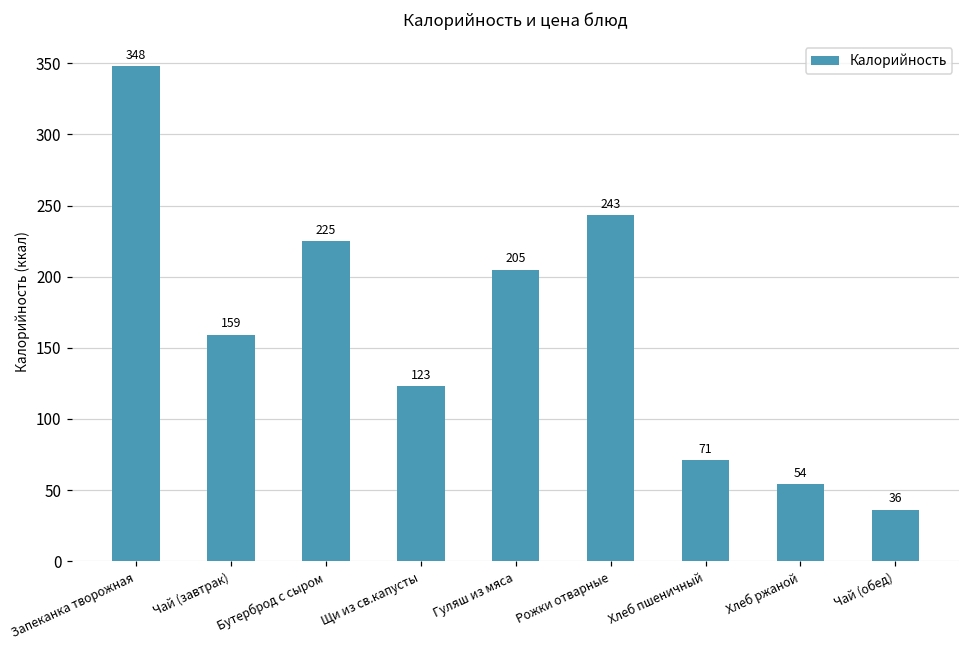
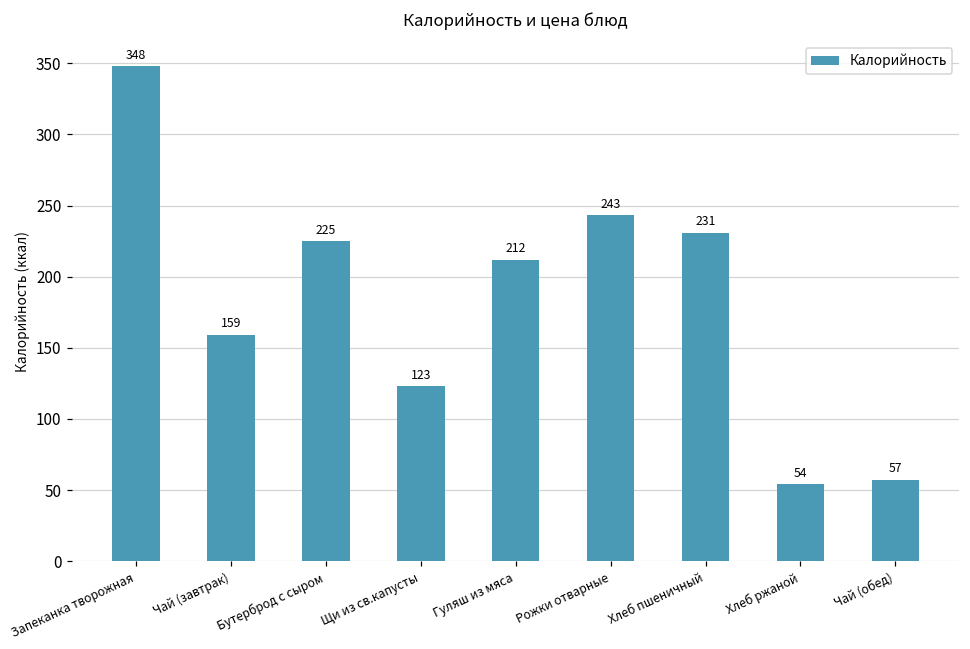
Гуляш из мяса: 205 -> 212
Хлеб пшеничный: 71 -> 231
Чай (обед): 36 -> 57
